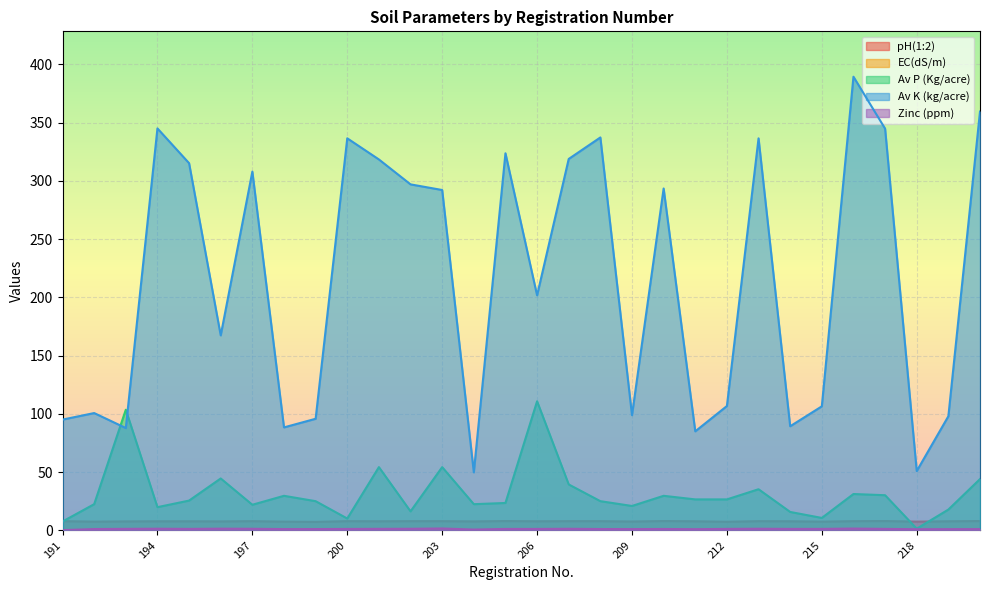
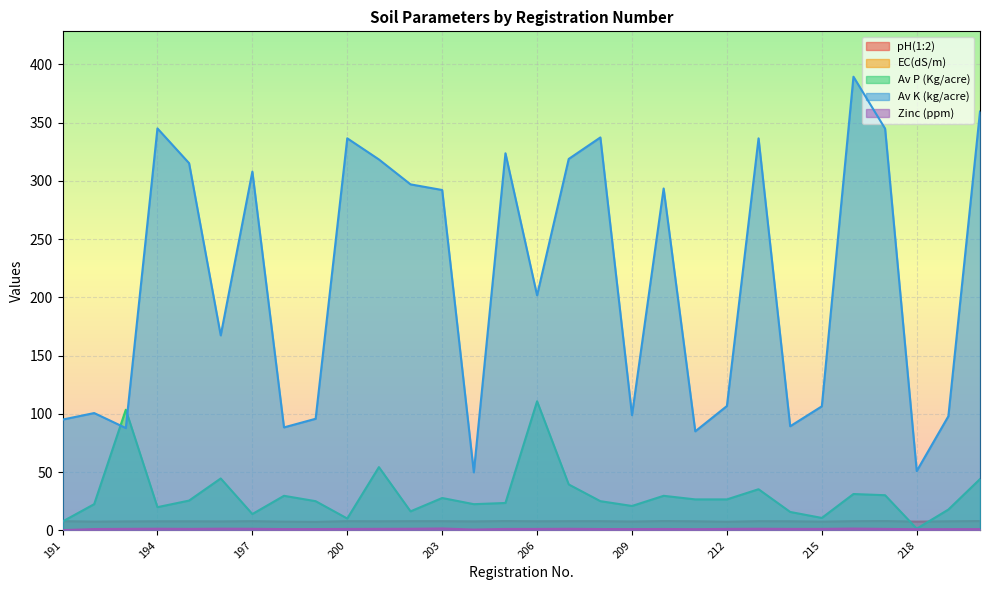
Av P (Kg/acre), 197: 22 -> 14
Av P (Kg/acre), 203: 54 -> 28
